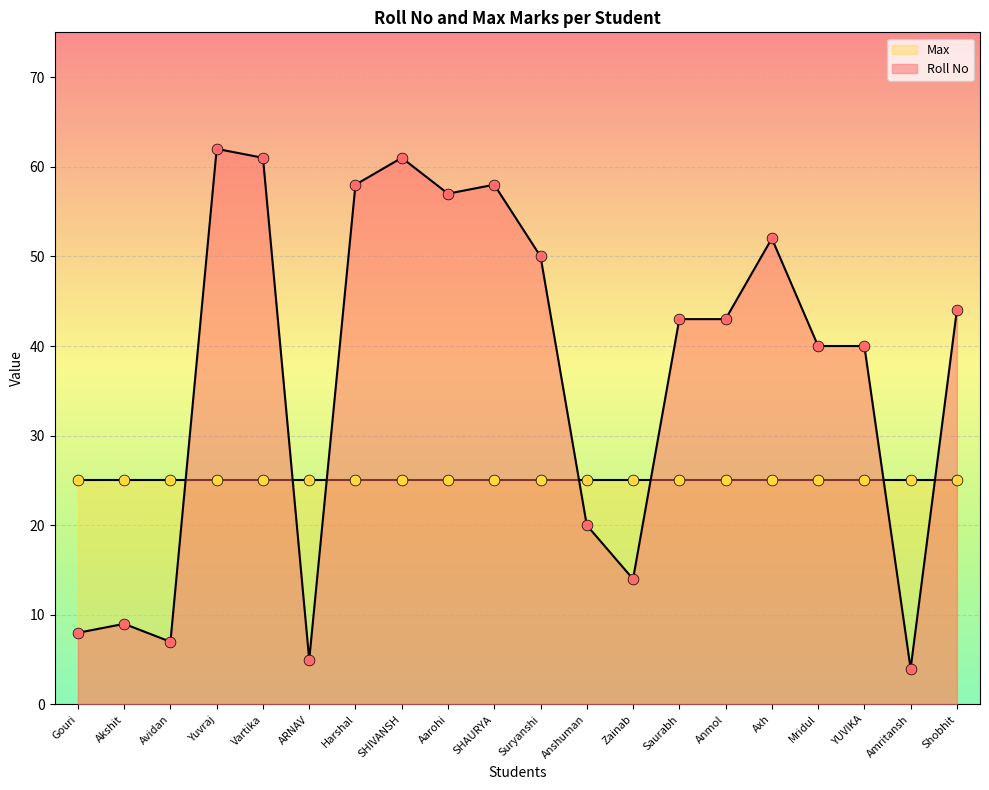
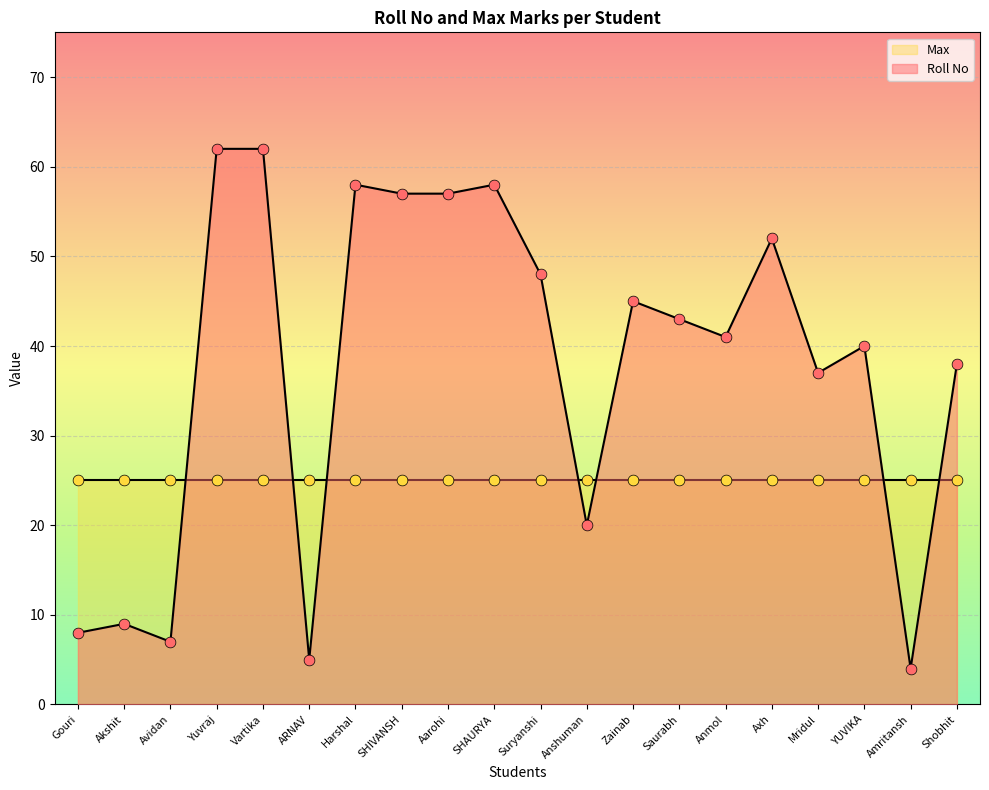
Roll No, Vartika: 61 -> 62
Roll No, SHIVANSH: 61 -> 57
Roll No, Suryanshi: 50 -> 48
Roll No, Zainab: 14 -> 45
Roll No, Anmol: 43 -> 41
Roll No, Mridul: 40 -> 37
Roll No, Shobhit: 44 -> 38
